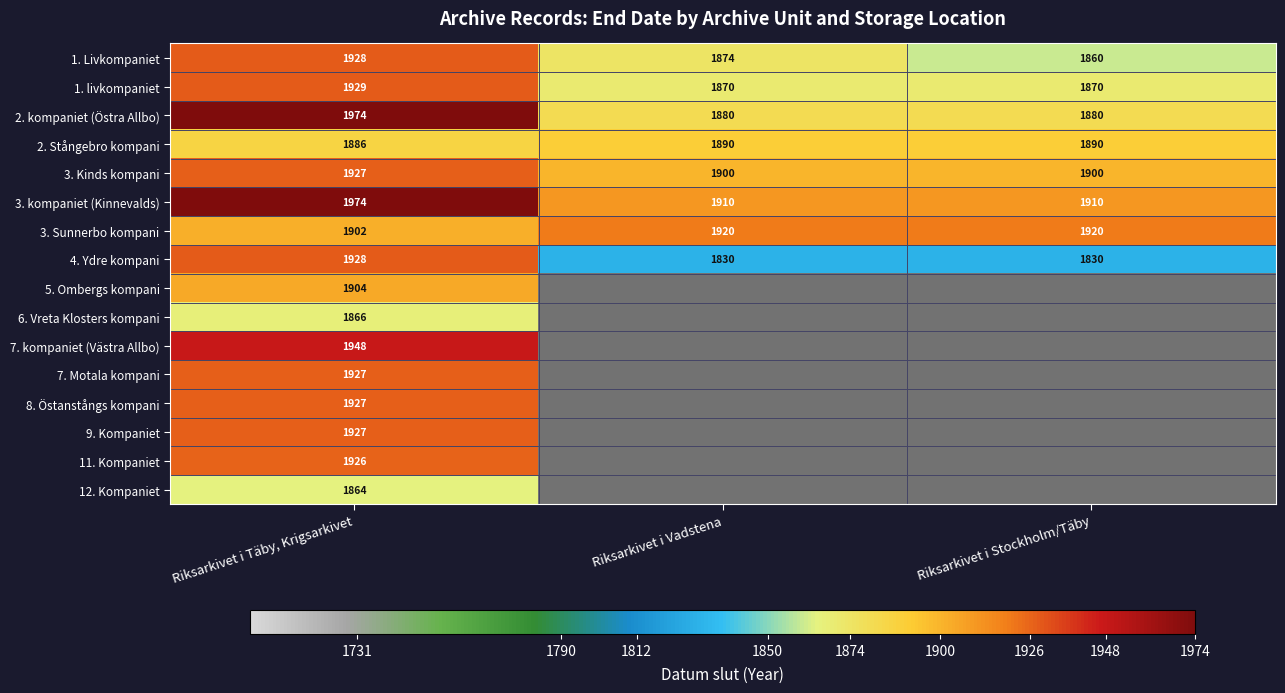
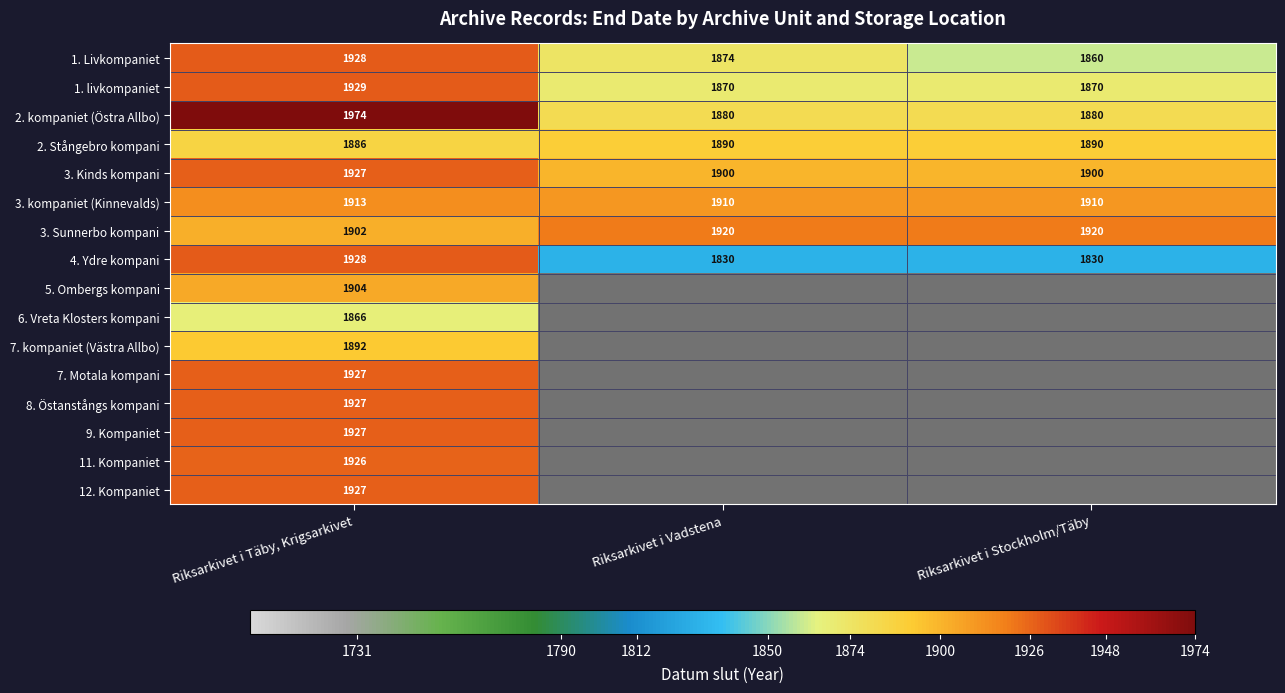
3. kompaniet (Kinnevalds), Riksarkivet i Täby, Krigsarkivet: 1974 -> 1913
7. kompaniet (Västra Allbo), Riksarkivet i Täby, Krigsarkivet: 1948 -> 1892
12. Kompaniet, Riksarkivet i Täby, Krigsarkivet: 1864 -> 1927
